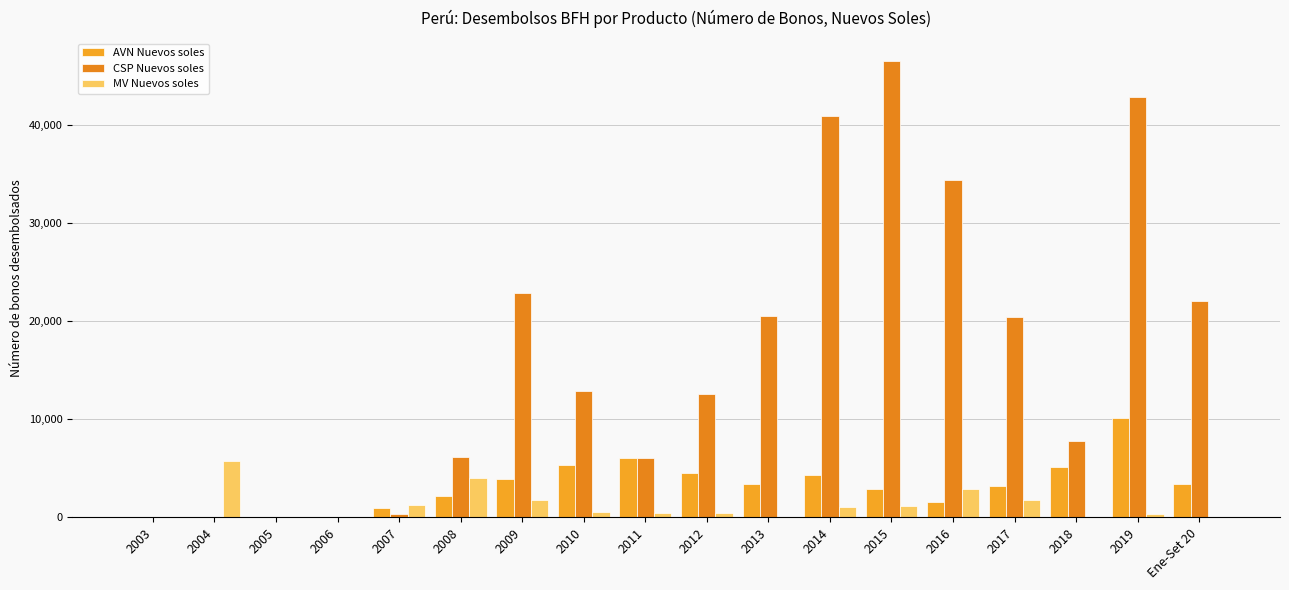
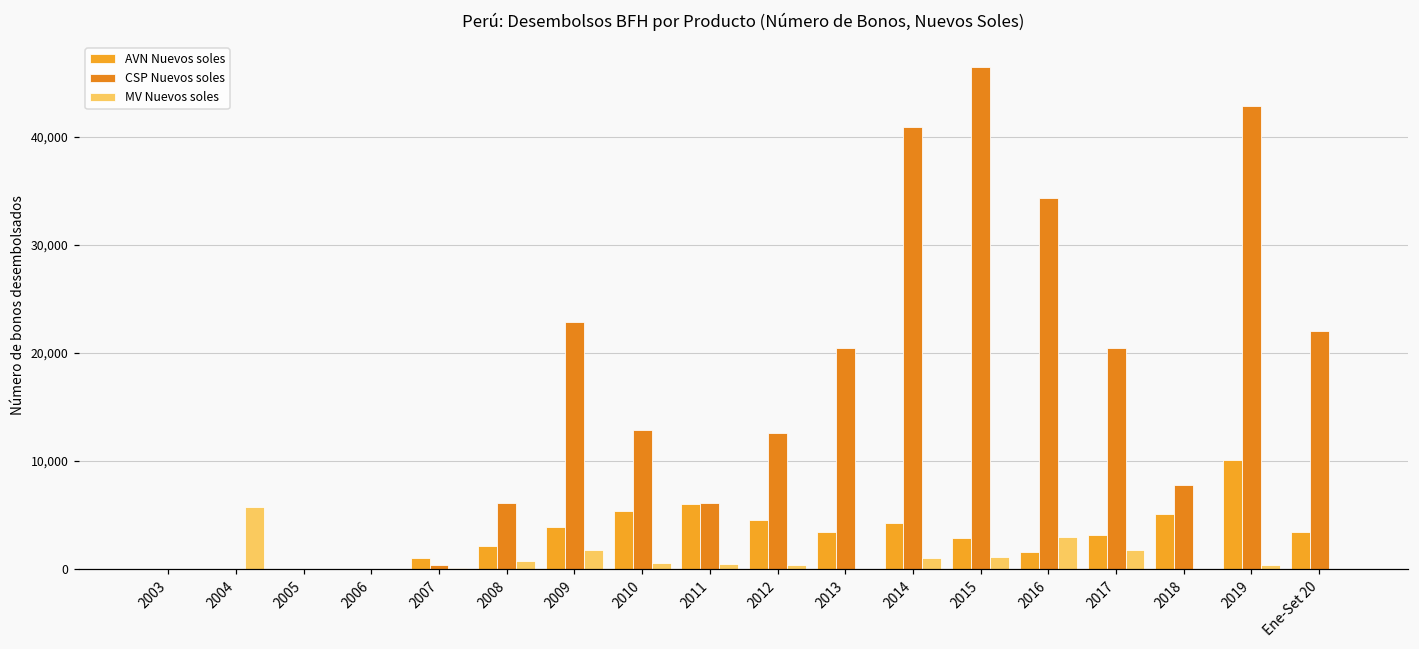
MV Nuevos soles, 2007: 1,000 -> 0
MV Nuevos soles, 2008: 4,000 -> 1,000
